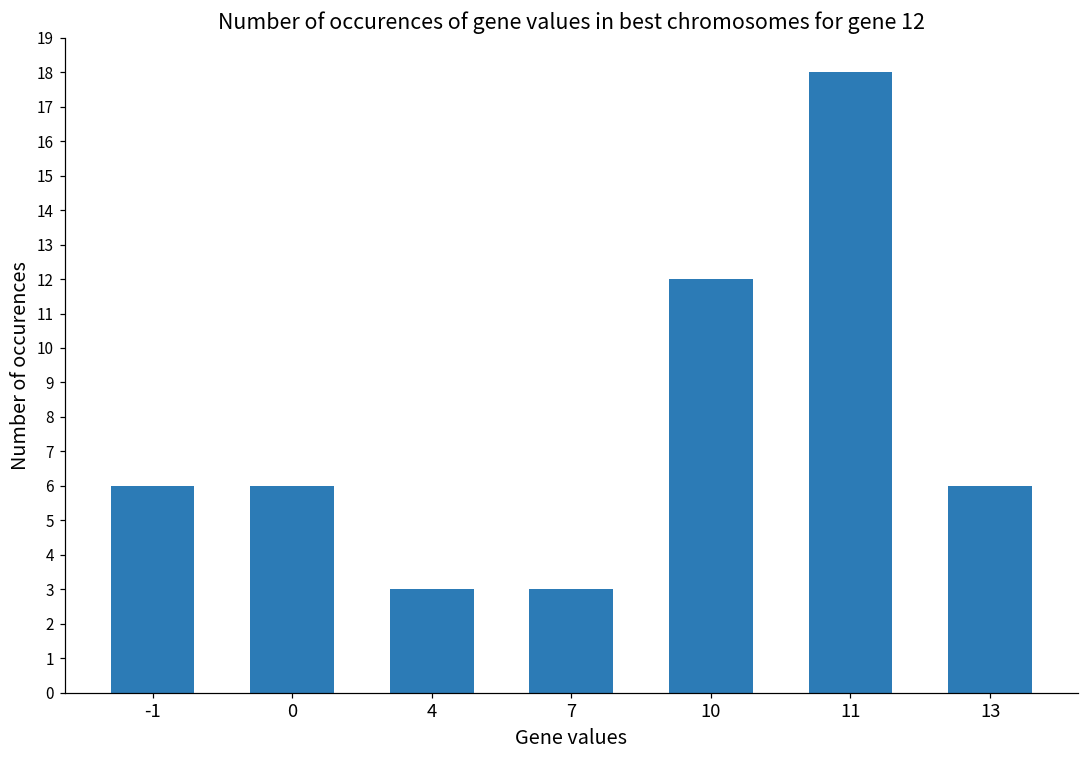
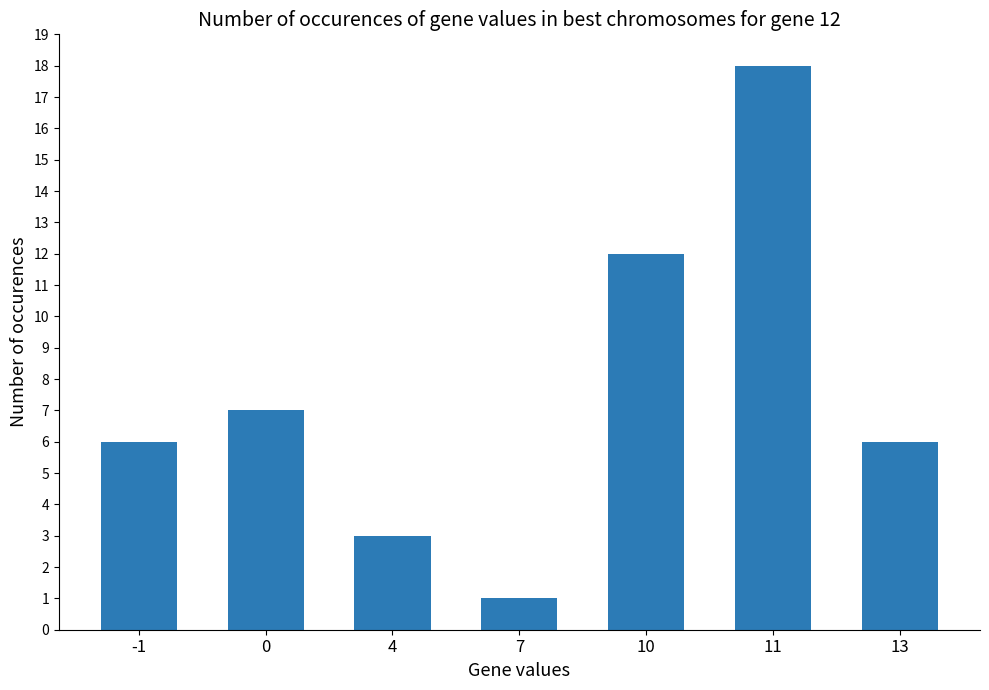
0: 6 -> 7
7: 3 -> 1
